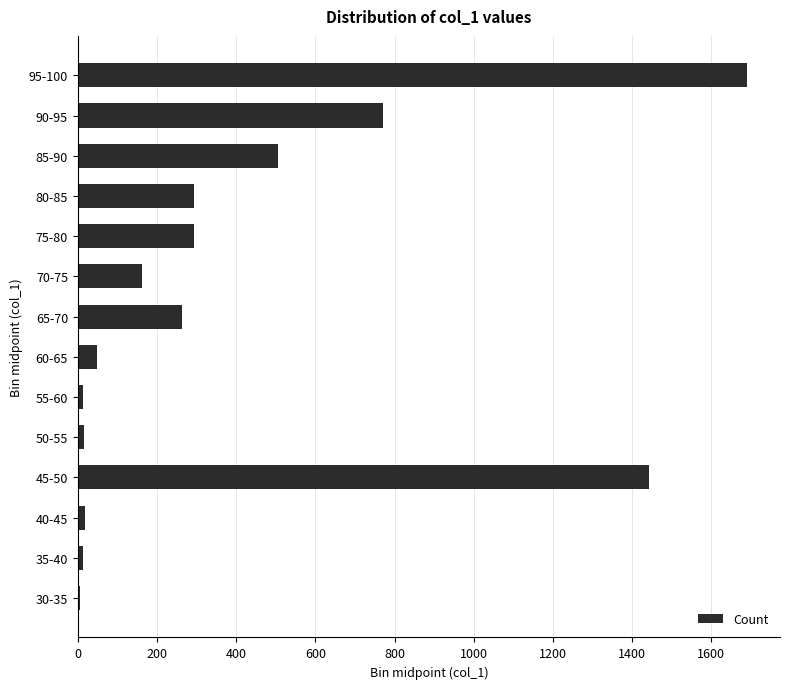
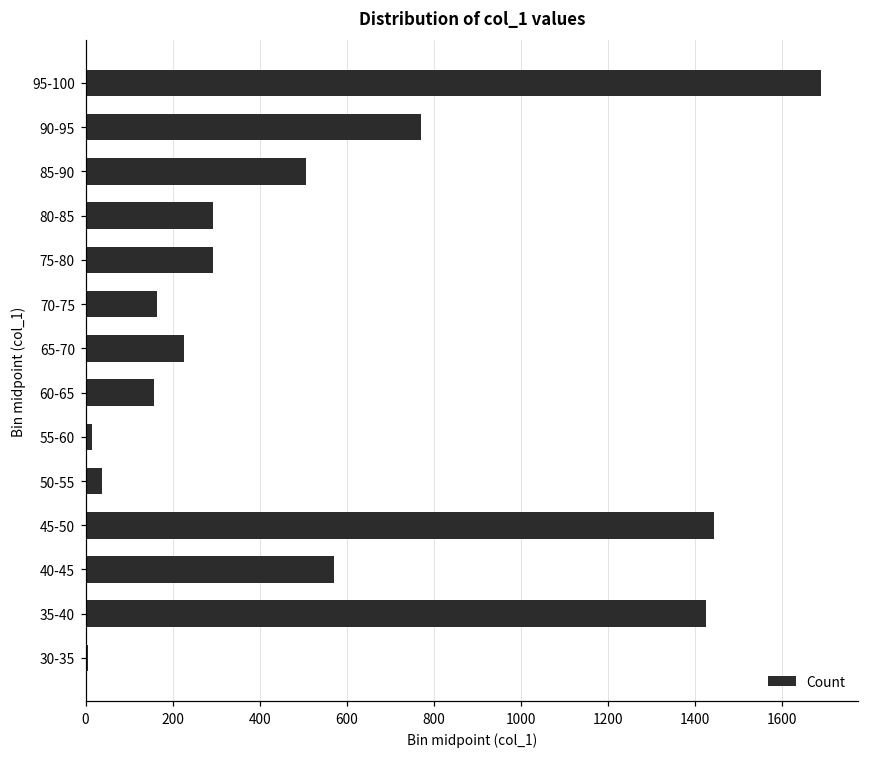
65-70: 260 -> 230
60-65: 50 -> 160
50-55: 20 -> 40
40-45: 20 -> 570
35-40: 10 -> 1430
